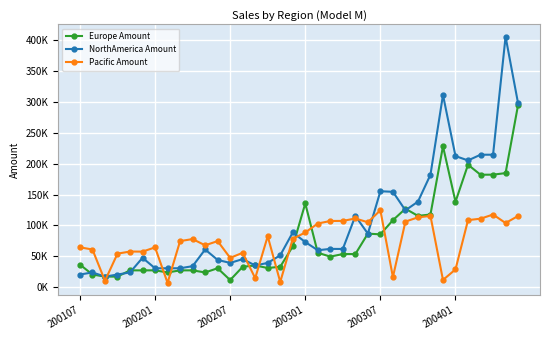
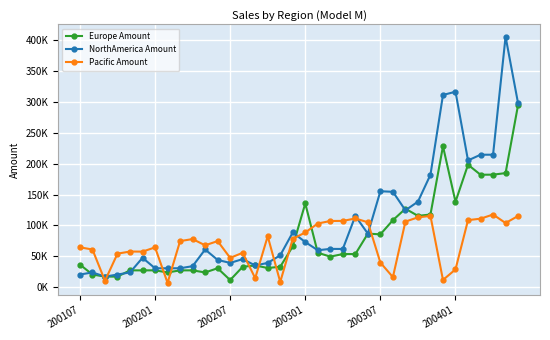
Pacific Amount, 200307: 120000 -> 40000
NorthAmerica Amount, 200401: 210000 -> 320000
